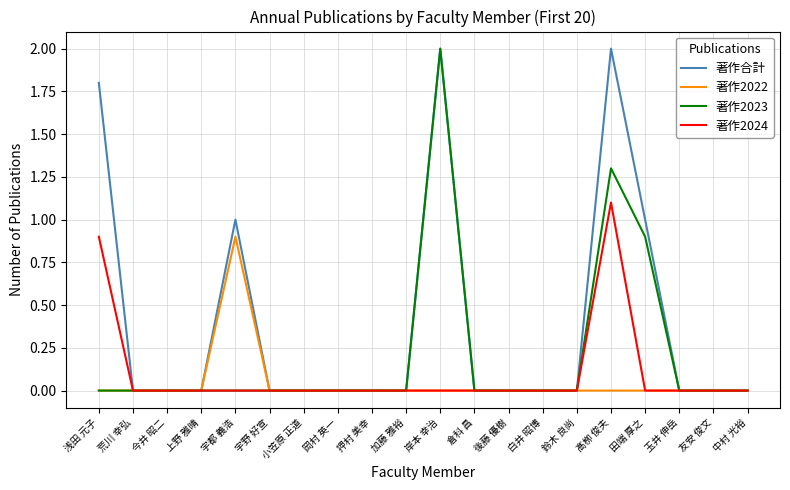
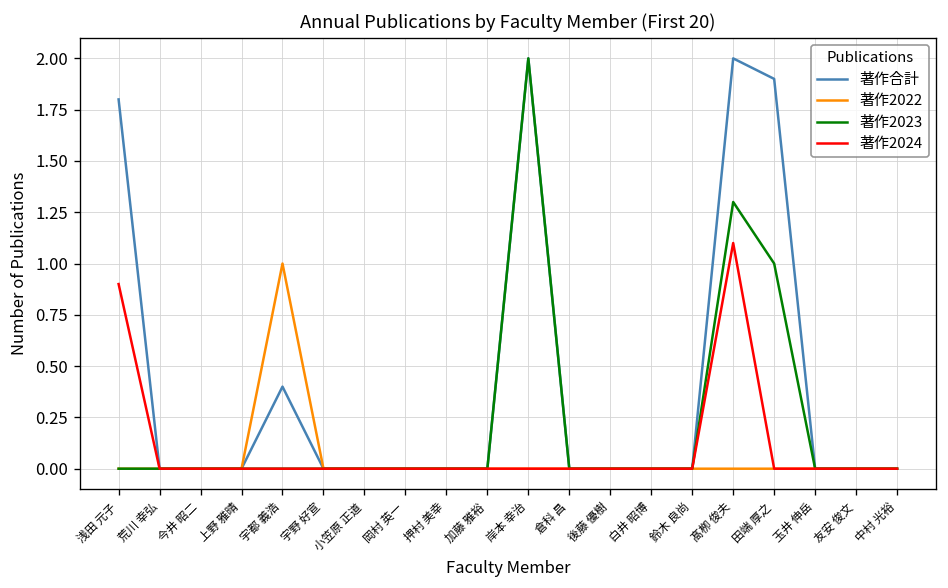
著作合計, 宇都 義浩: 1.0 -> 0.4
著作2022, 宇都 義浩: 0.9 -> 1.0
著作合計, 田端 厚之: 1.0 -> 1.9
著作2023, 田端 厚之: 0.9 -> 1.0
